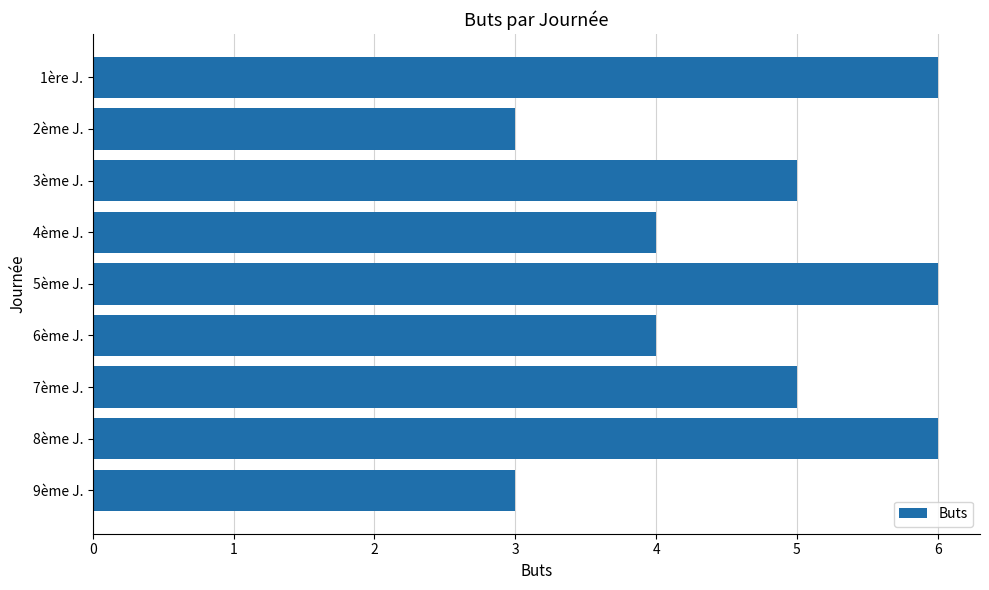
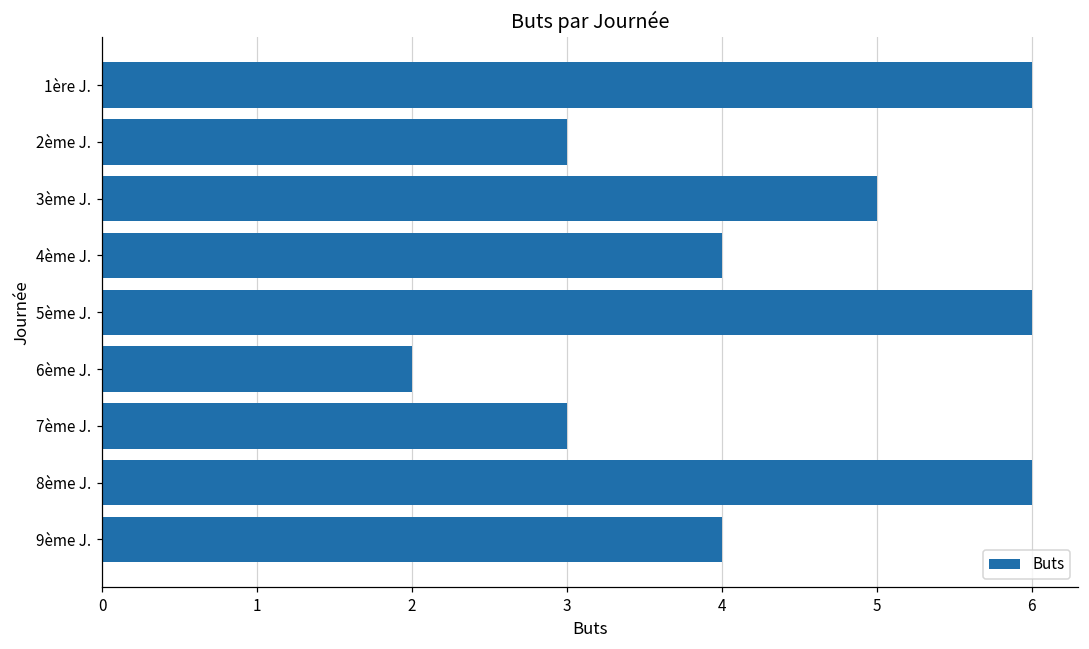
6ème J.: 4 -> 2
7ème J.: 5 -> 3
9ème J.: 3 -> 4
